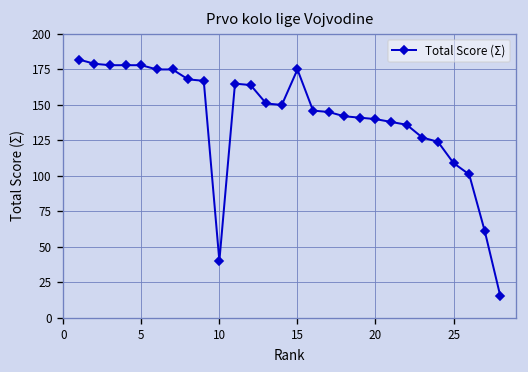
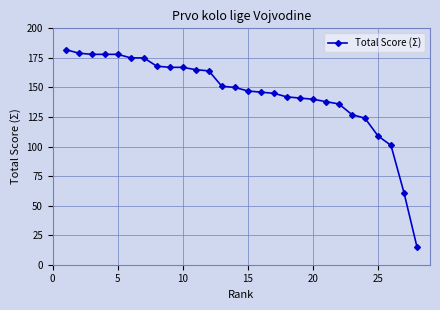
10: 40 -> 167
15: 175 -> 147
